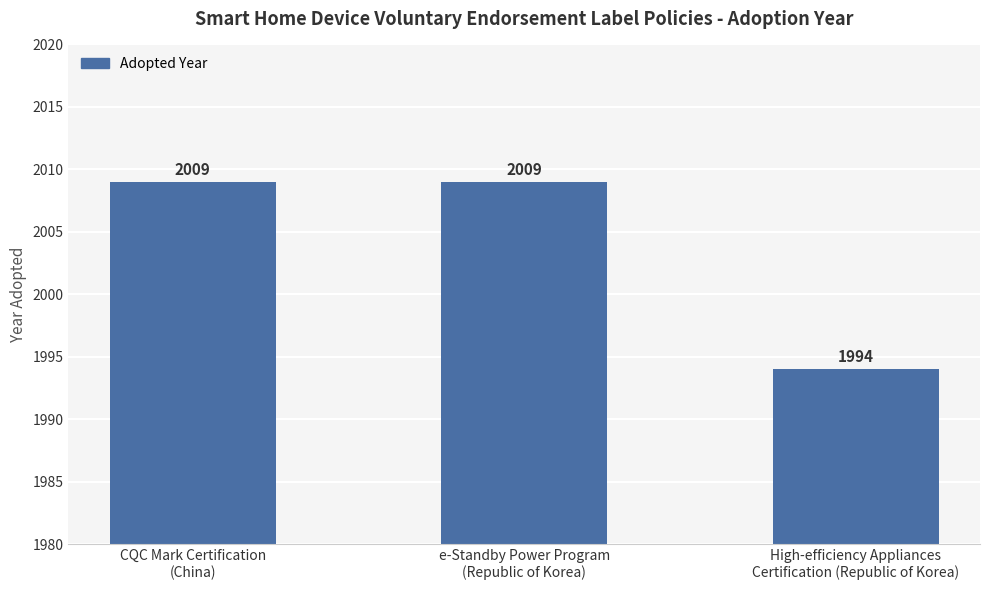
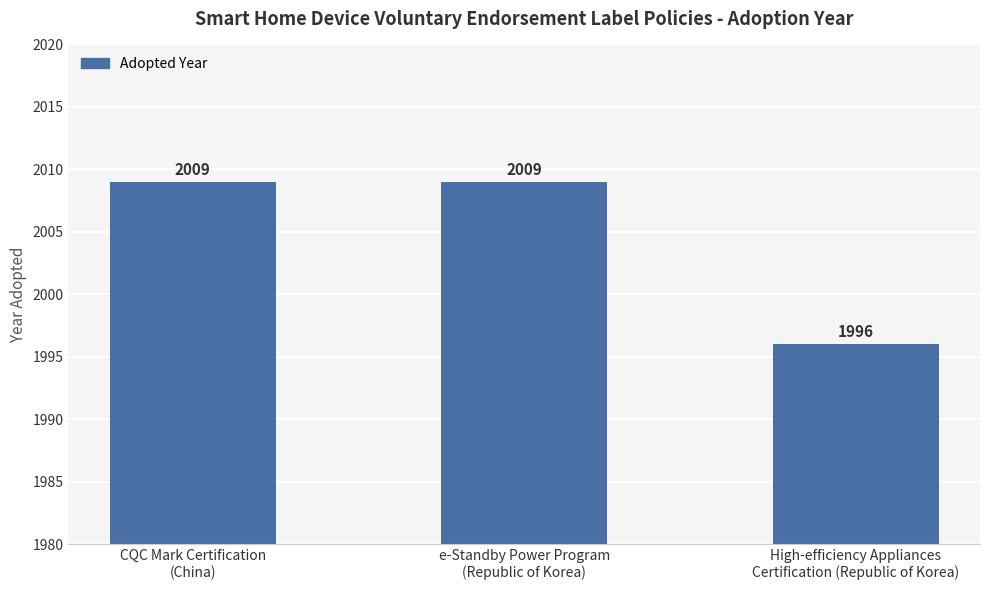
High-efficiency Appliances Certification (Republic of Korea): 1994 -> 1996
